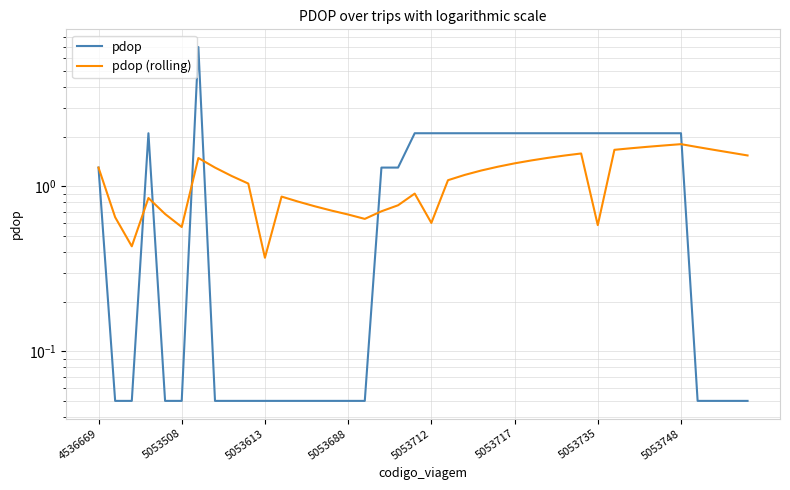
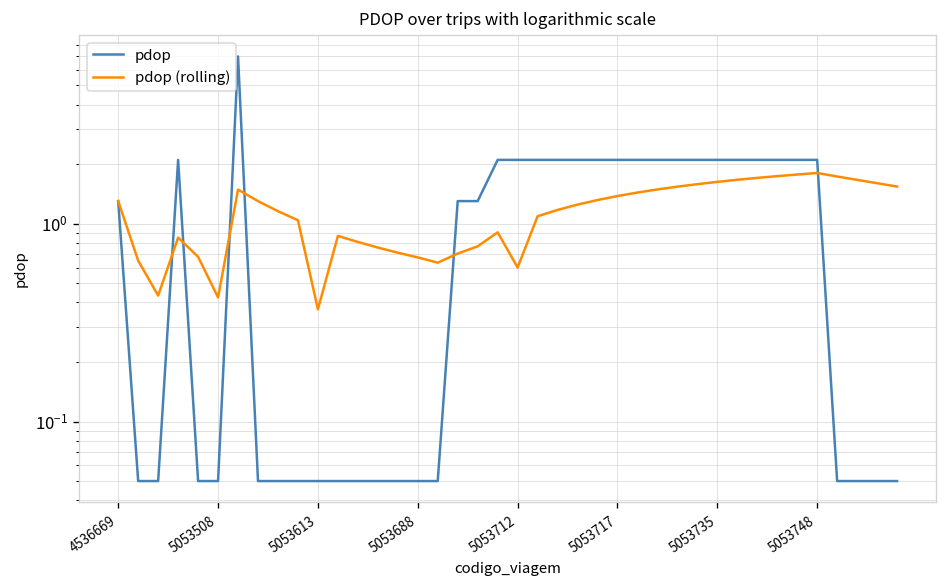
pdop (rolling), 5053508: 0.57 -> 0.42
pdop (rolling), 5053735: 0.58 -> 1.6
